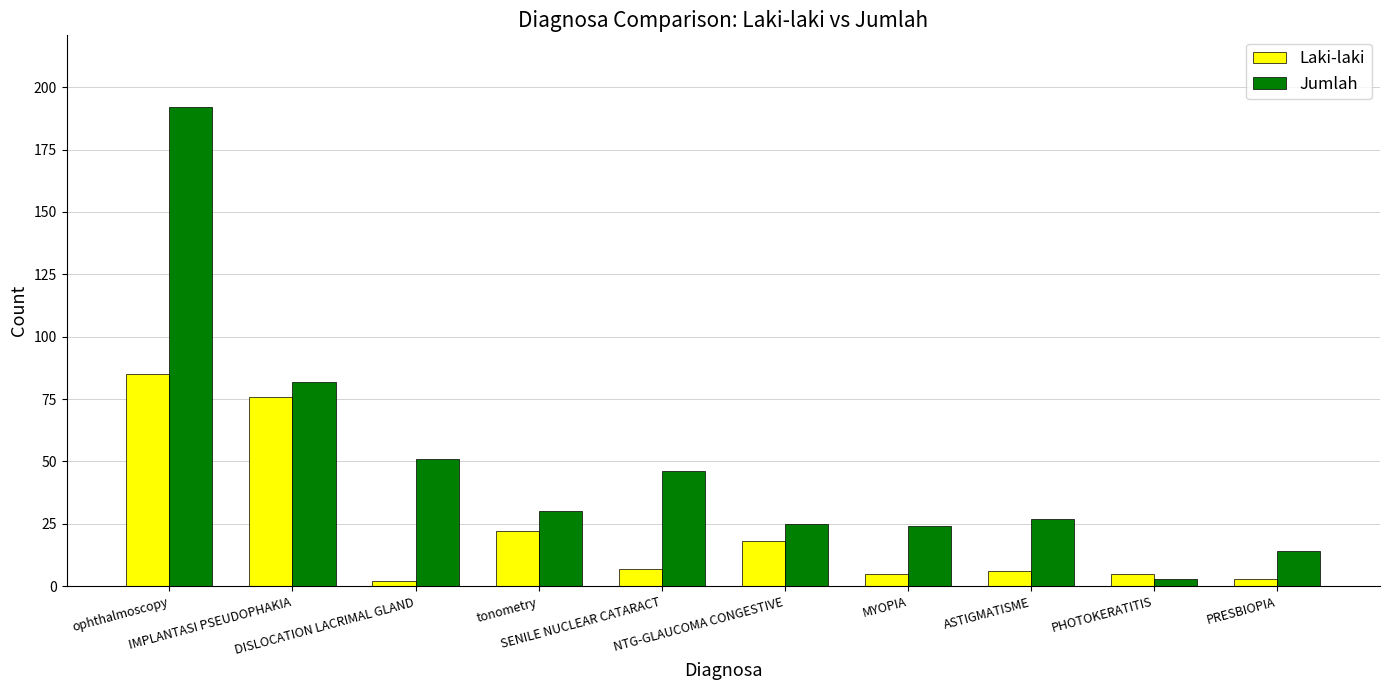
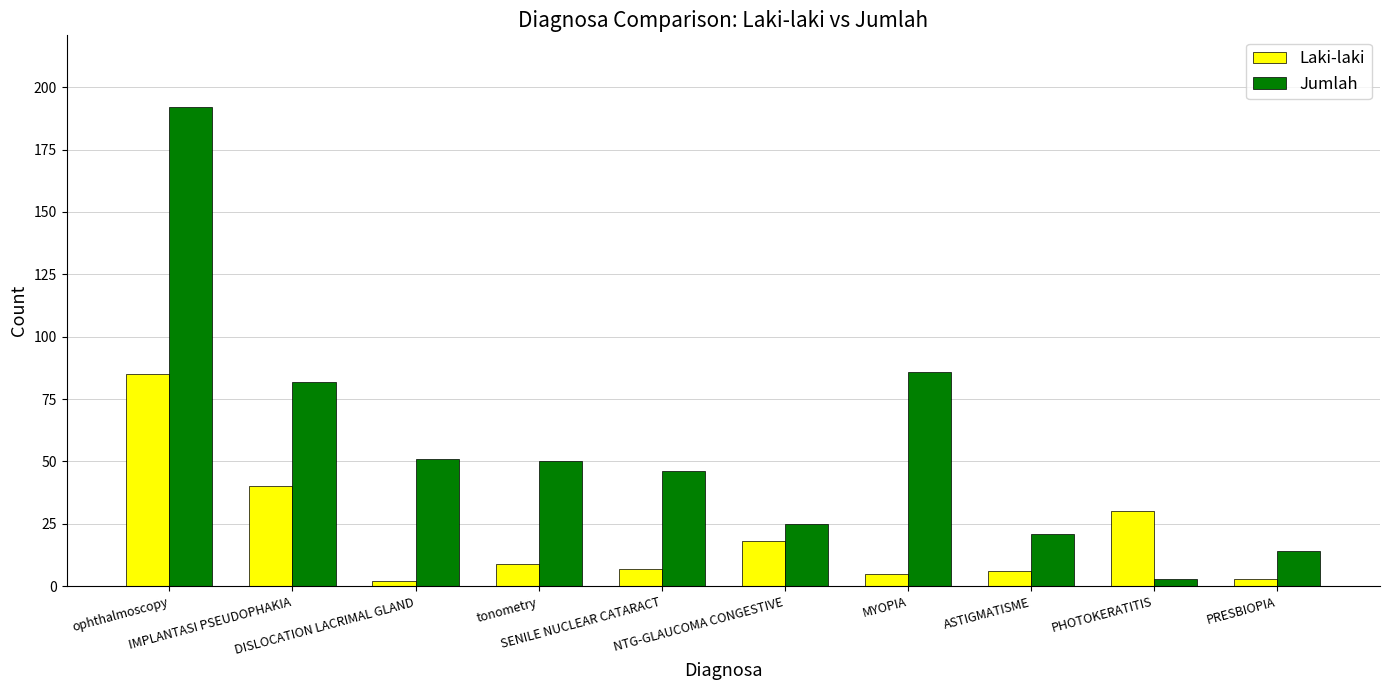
Laki-laki, IMPLANTASI PSEUDOPHAKIA: 76 -> 40
Laki-laki, tonometry: 22 -> 9
Jumlah, tonometry: 30 -> 50
Jumlah, MYOPIA: 24 -> 86
Jumlah, ASTIGMATISME: 27 -> 21
Laki-laki, PHOTOKERATITIS: 5 -> 30
